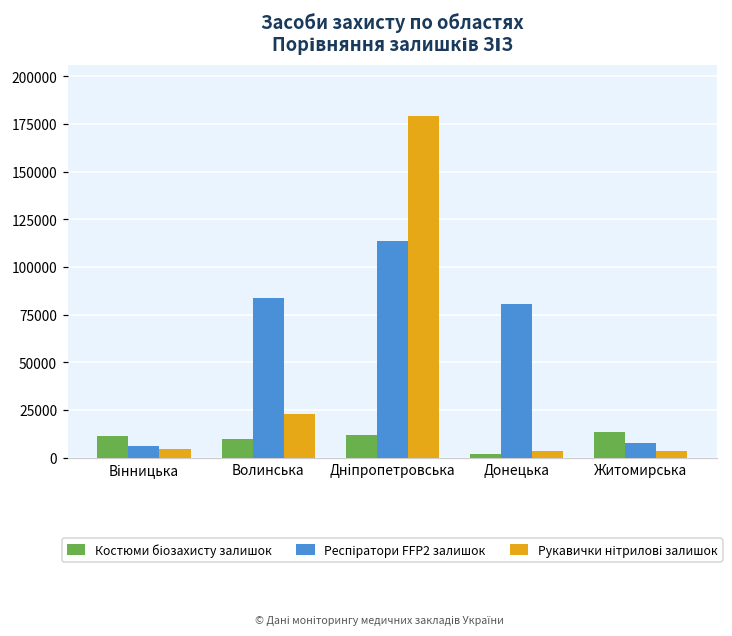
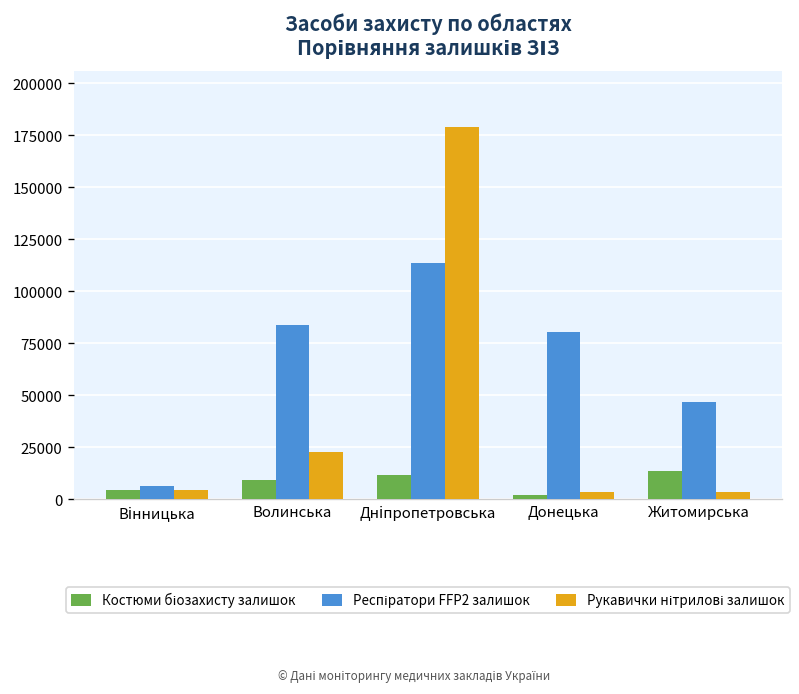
Костюми біозахисту залишок, Вінницька: 11000 -> 5000
Респіратори FFP2 залишок, Житомирська: 8000 -> 47000
